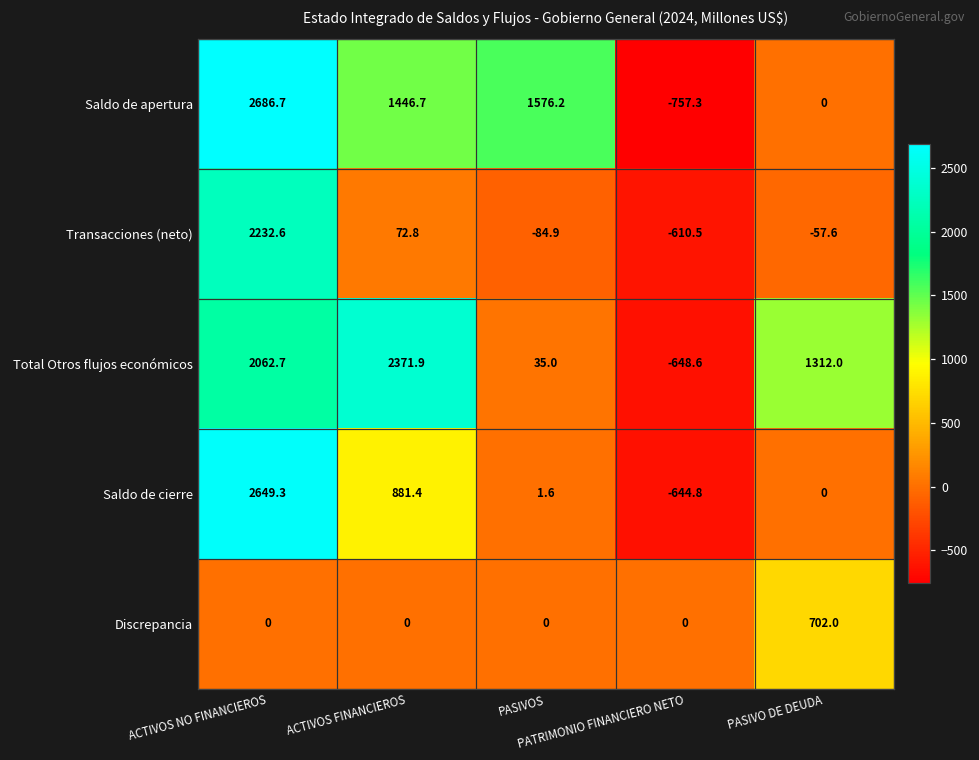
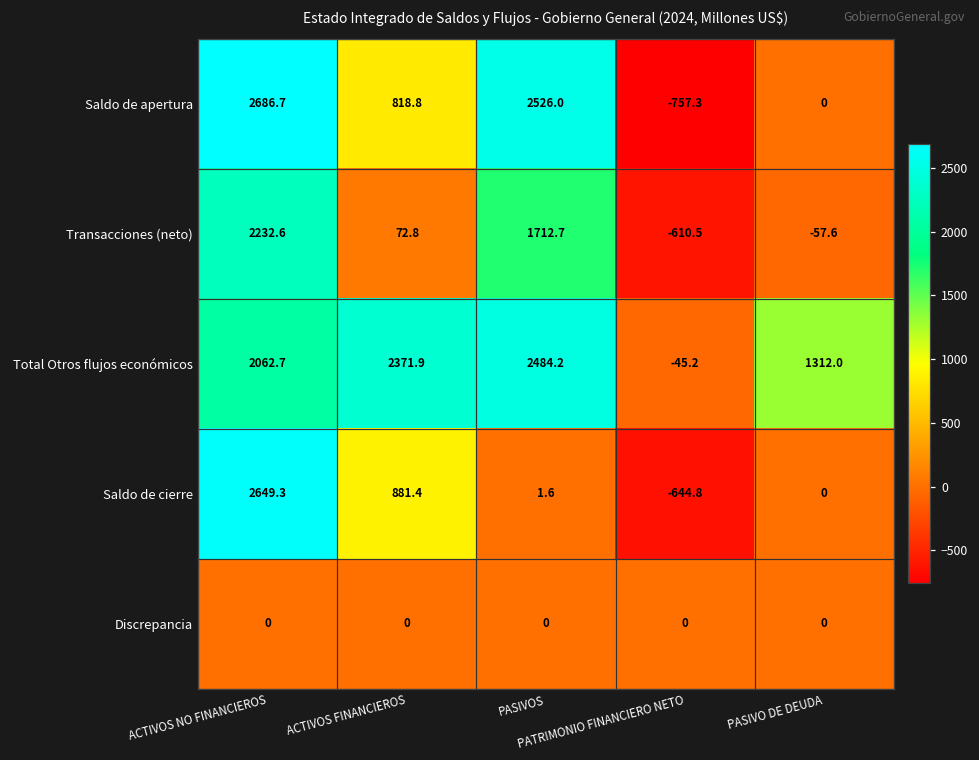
Saldo de apertura, ACTIVOS FINANCIEROS: 1446.7 -> 818.8
Saldo de apertura, PASIVOS: 1576.2 -> 2526.0
Transacciones (neto), PASIVOS: -84.9 -> 1712.7
Total Otros flujos económicos, PASIVOS: 35.0 -> 2484.2
Total Otros flujos económicos, PATRIMONIO FINANCIERO NETO: -648.6 -> -45.2
Discrepancia, PASIVO DE DEUDA: 702.0 -> 0
